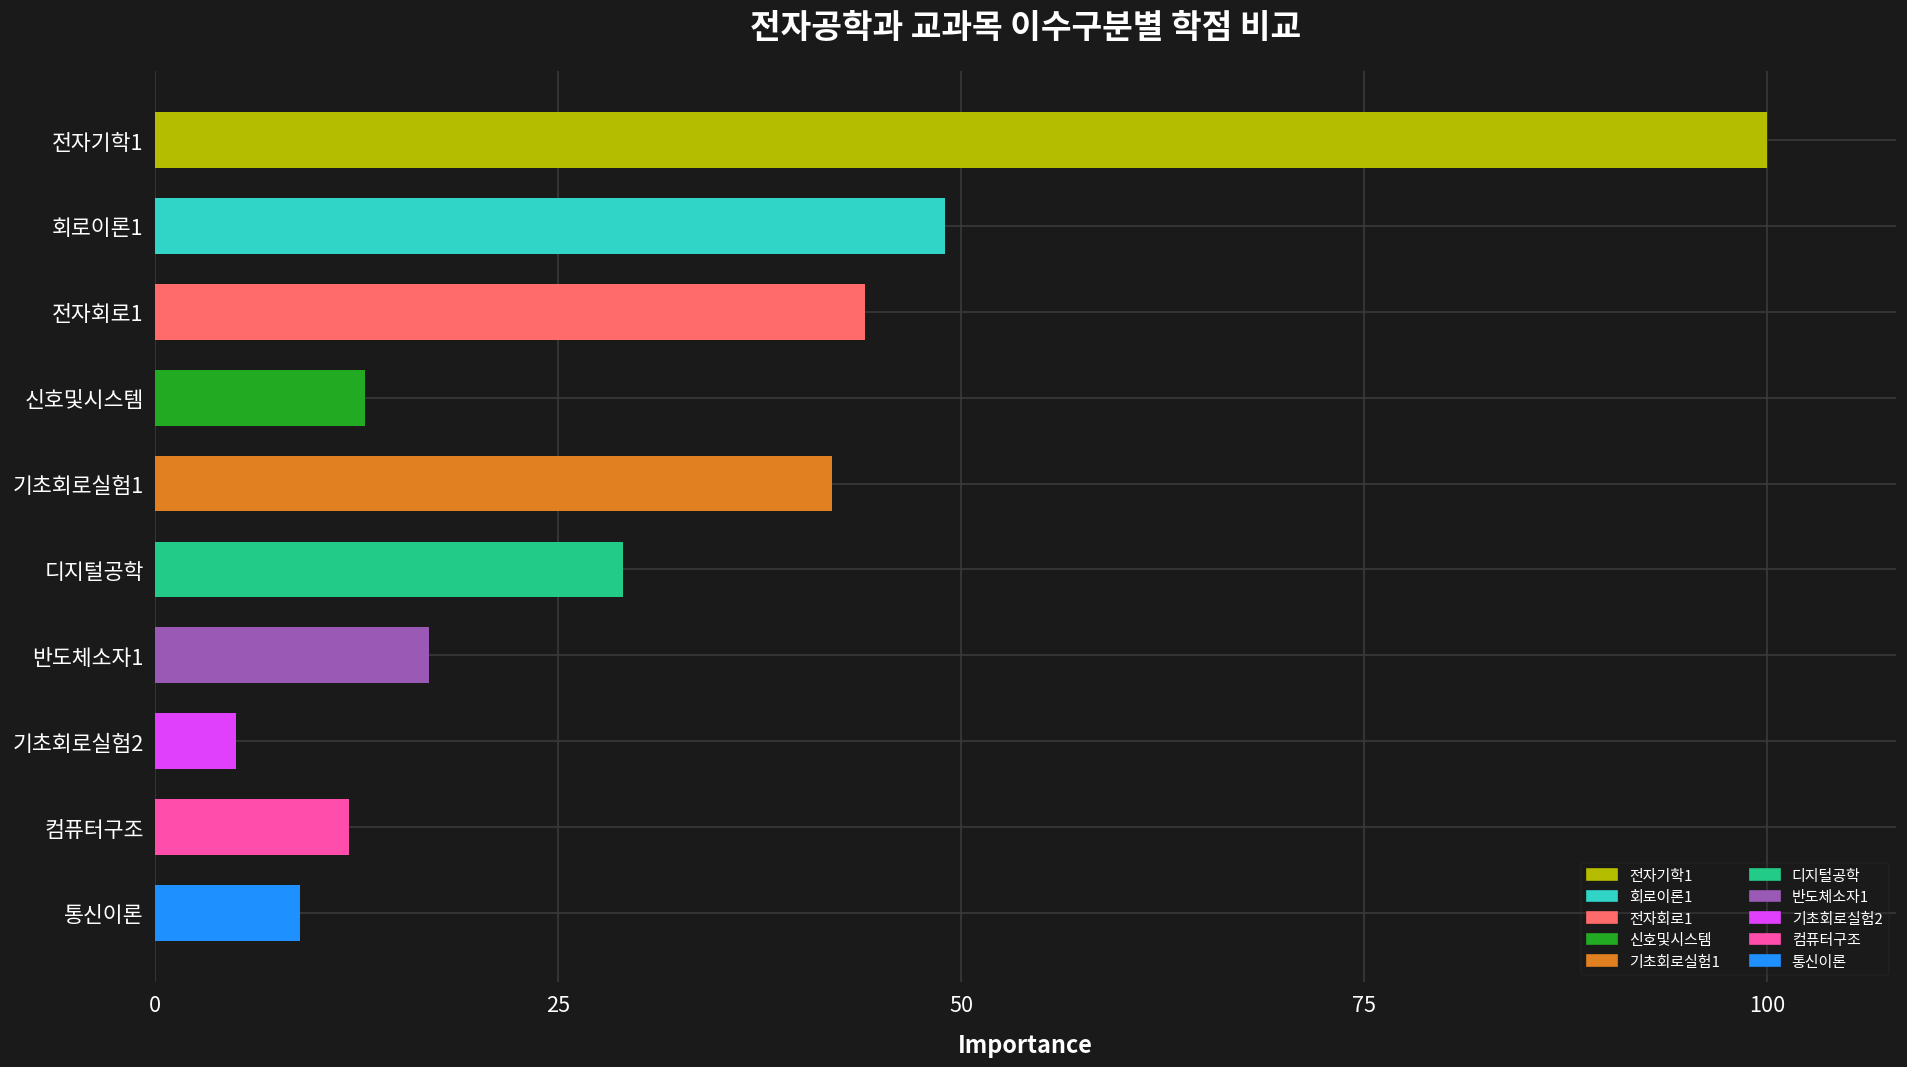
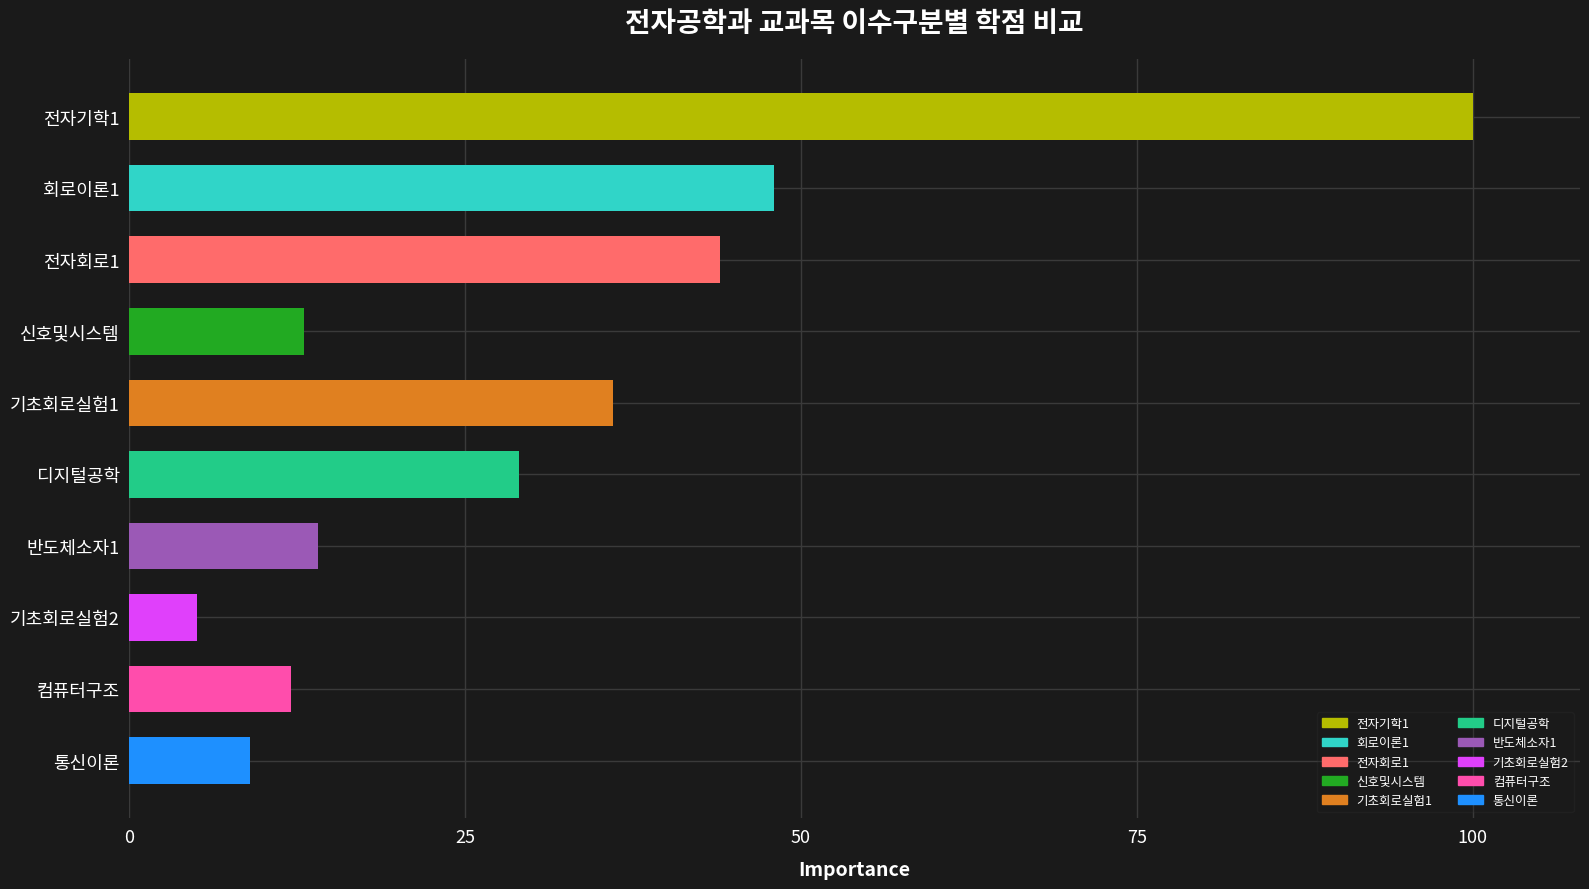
회로이론1: 49 -> 48
기초회로실험1: 42 -> 36
반도체소자1: 17 -> 14
